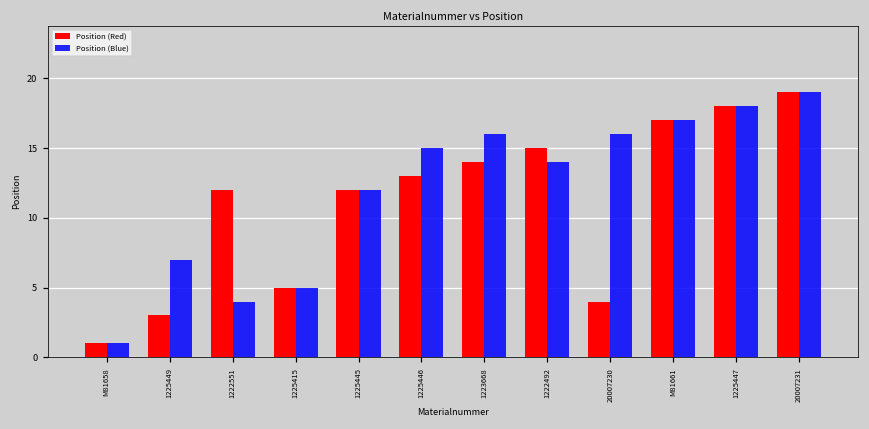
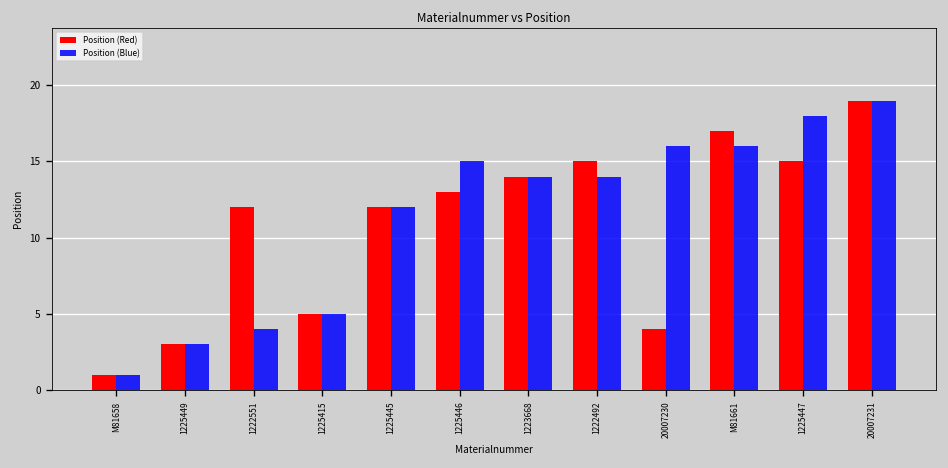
Position (Blue), 1225449: 7 -> 3
Position (Blue), 1223668: 16 -> 14
Position (Blue), M81661: 17 -> 16
Position (Red), 1225447: 18 -> 15
